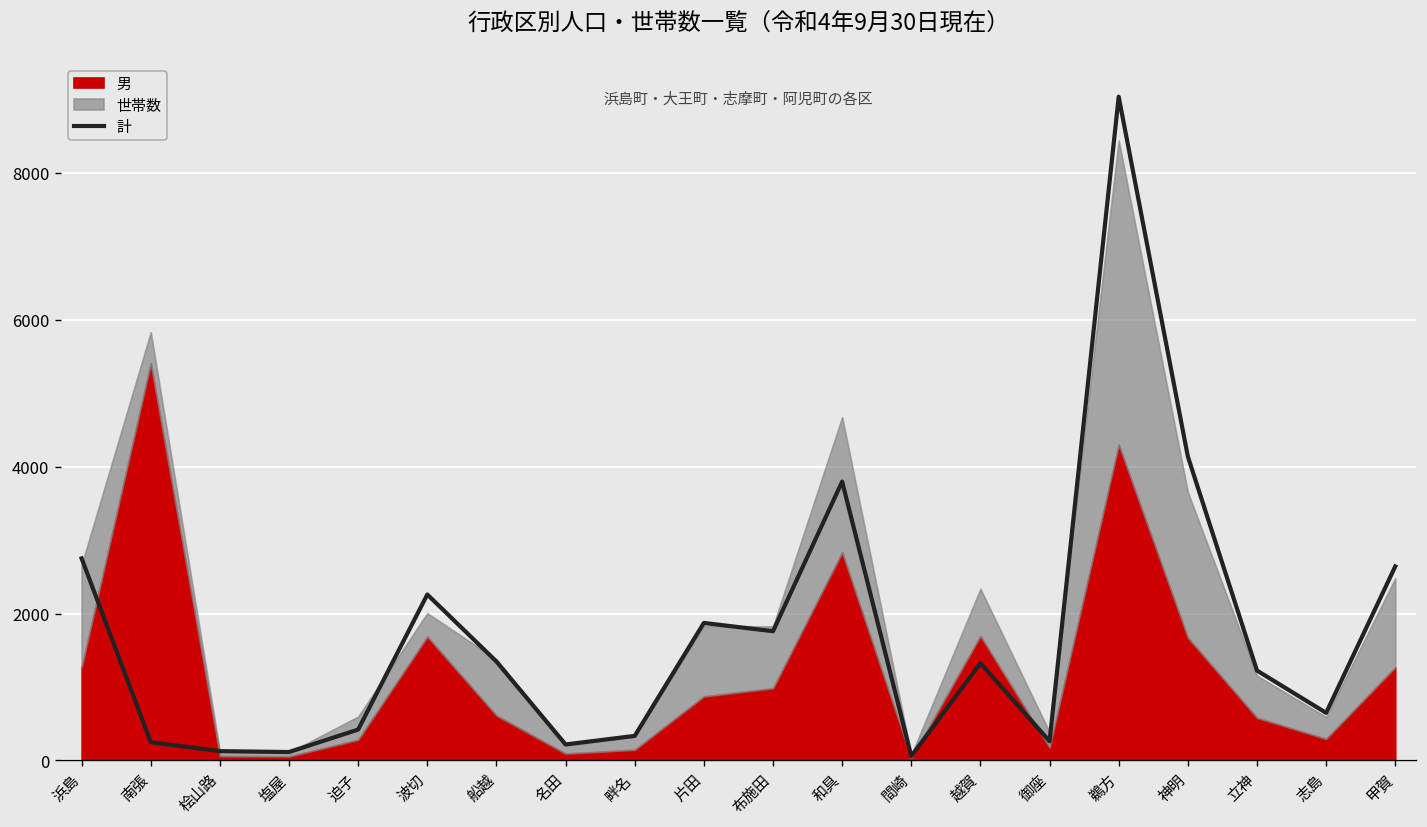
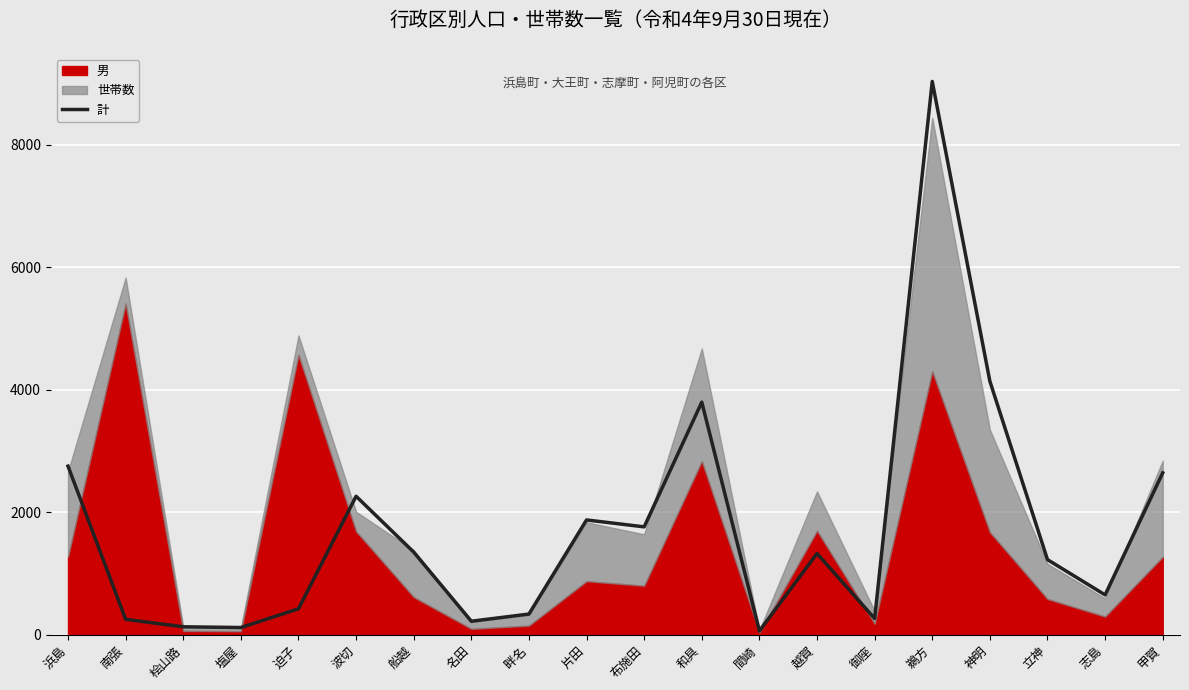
男, 迫子: 300 -> 4600
男, 布施田: 1000 -> 800
世帯数, 神明: 2000 -> 1700
世帯数, 甲賀: 1200 -> 1600
